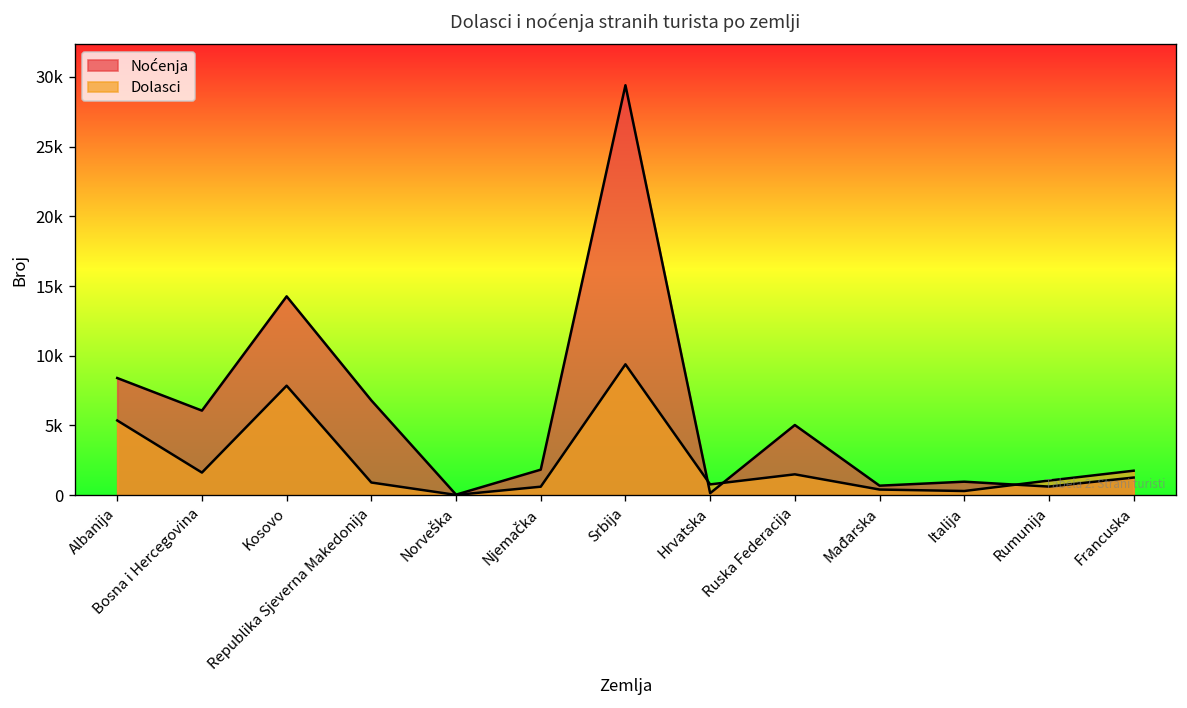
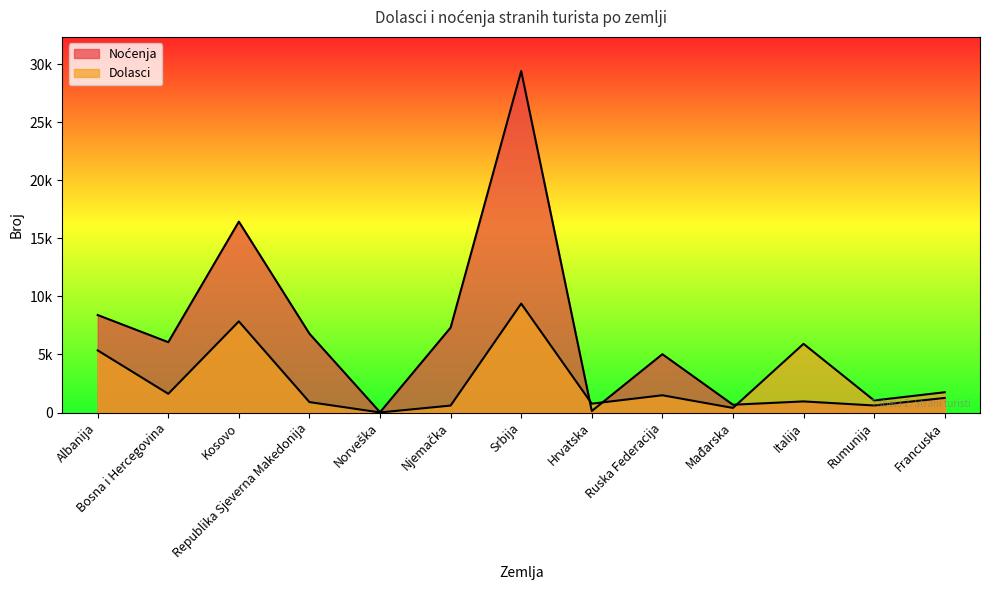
Noćenja, Kosovo: 14300 -> 16400
Noćenja, Njemačka: 1800 -> 7300
Dolasci, Italija: 300 -> 5900
